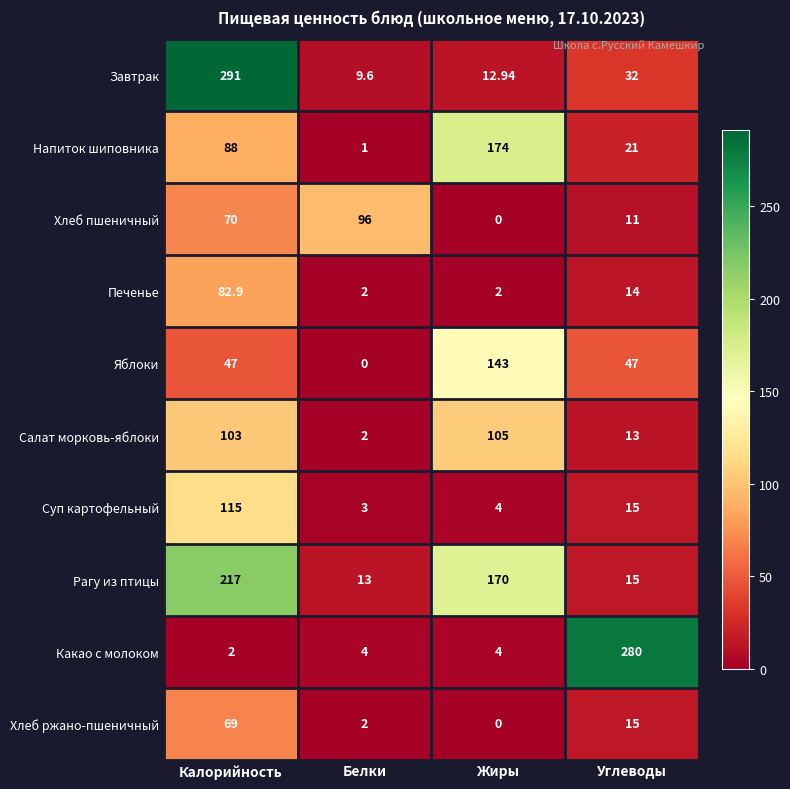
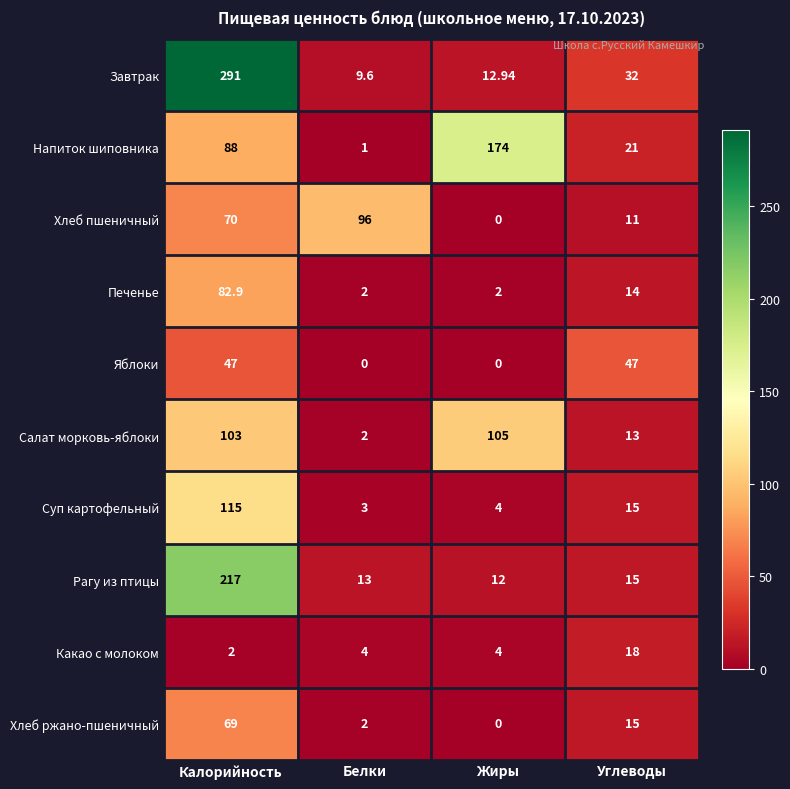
Яблоки, Жиры: 143 -> 0
Рагу из птицы, Жиры: 170 -> 12
Какао с молоком, Углеводы: 280 -> 18
